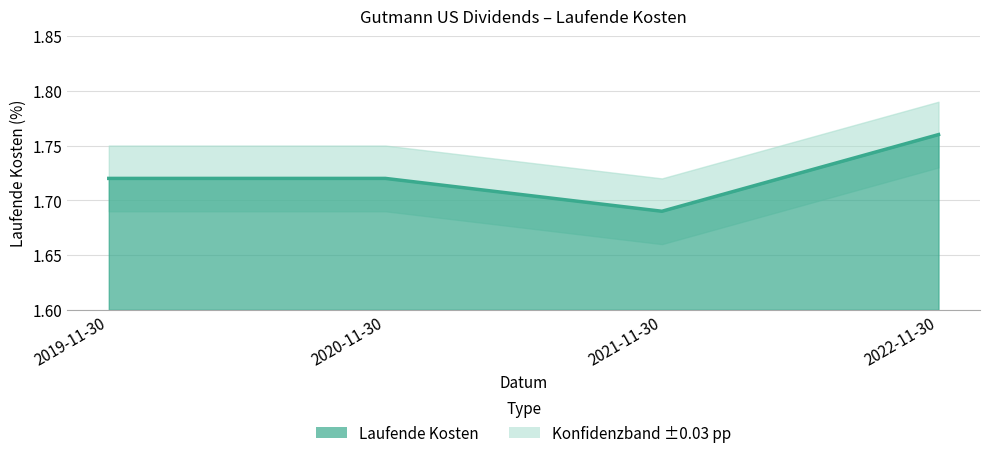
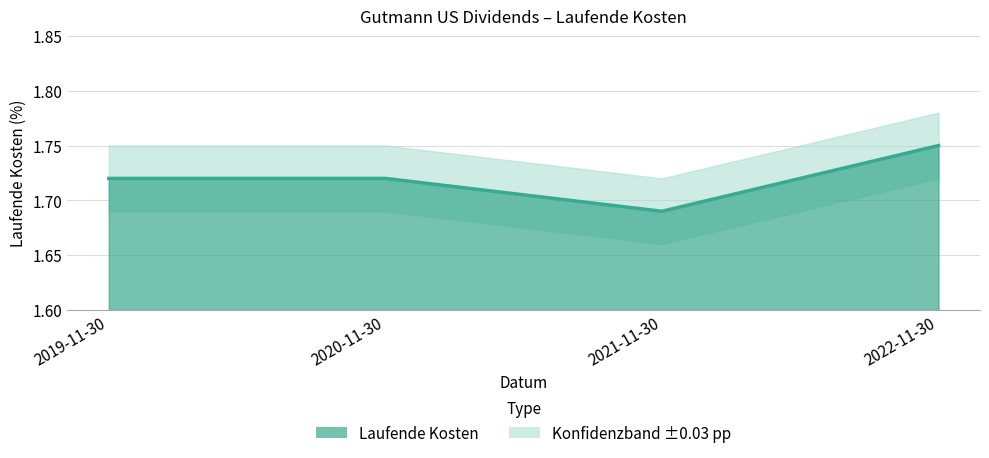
Laufende Kosten, 2022-11-30: 1.76 -> 1.75
